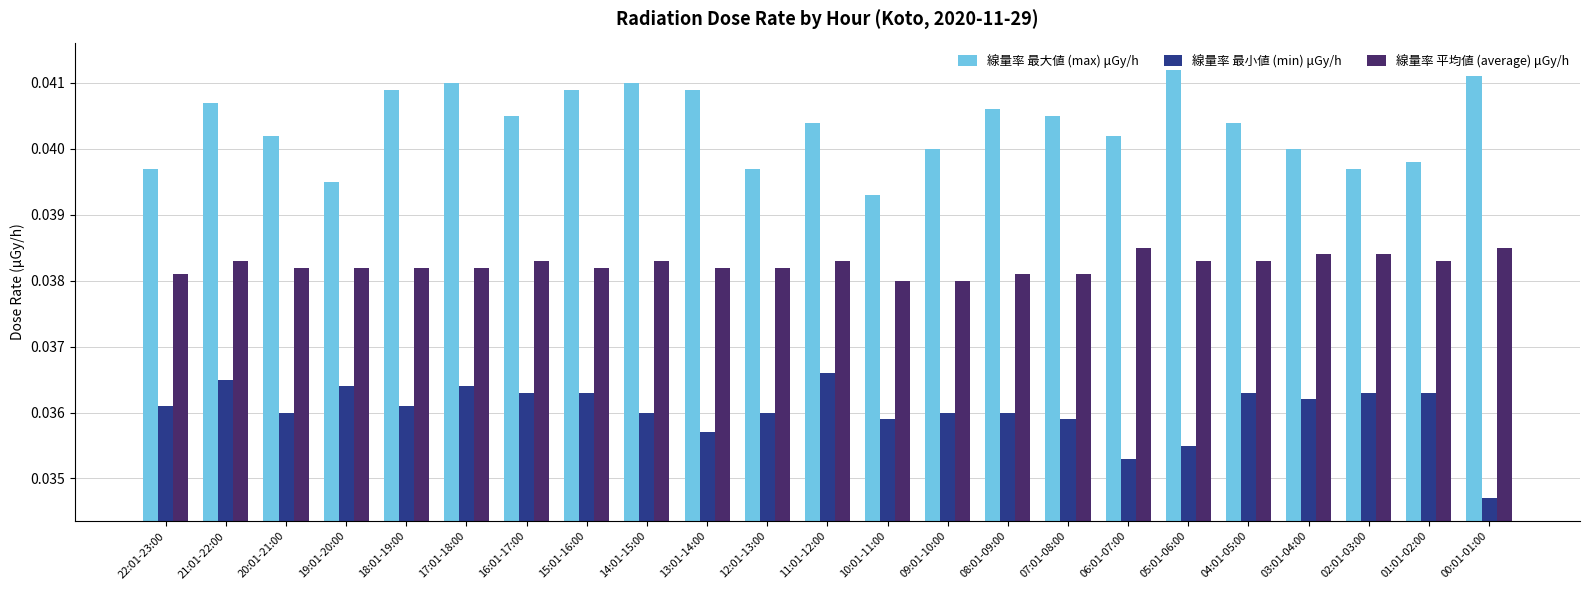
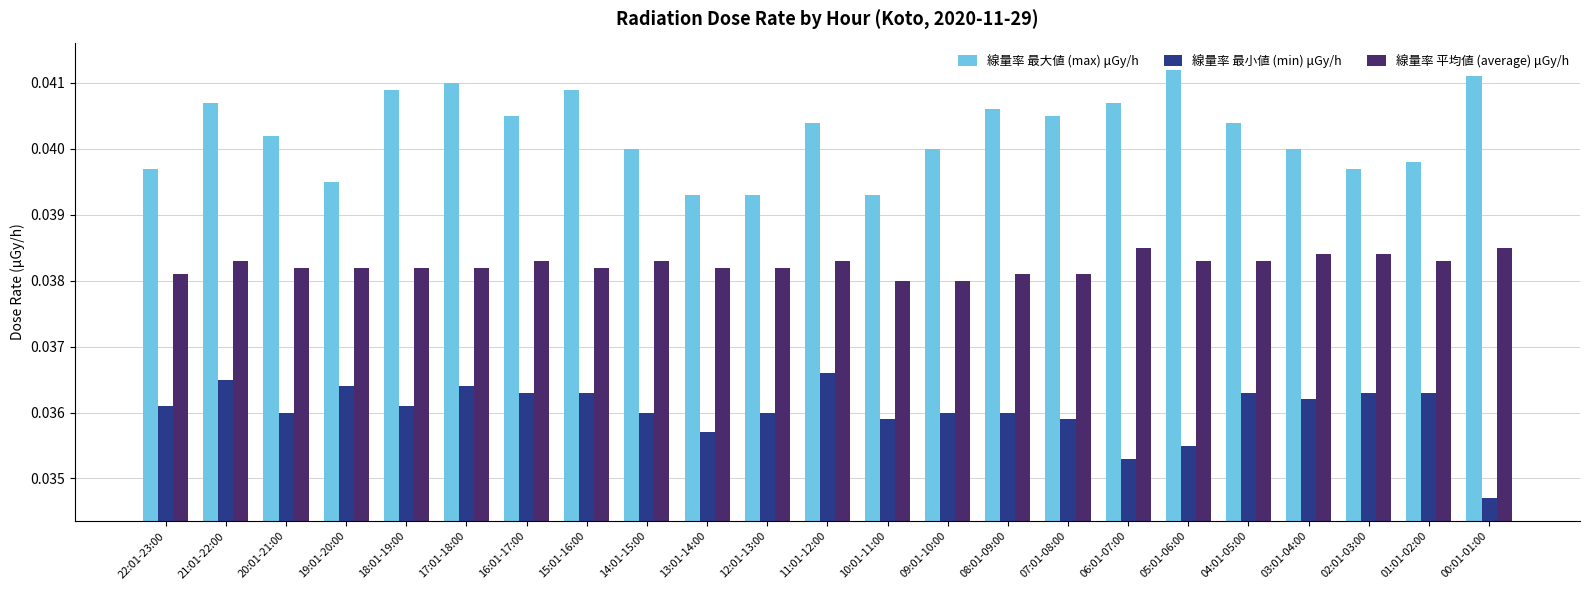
線量率 最大値 (max) μGy/h, 14:01-15:00: 0.041 -> 0.040
線量率 最大値 (max) μGy/h, 13:01-14:00: 0.0409 -> 0.0393
線量率 最大値 (max) μGy/h, 12:01-13:00: 0.0397 -> 0.0393
線量率 最大値 (max) μGy/h, 06:01-07:00: 0.0402 -> 0.0407
